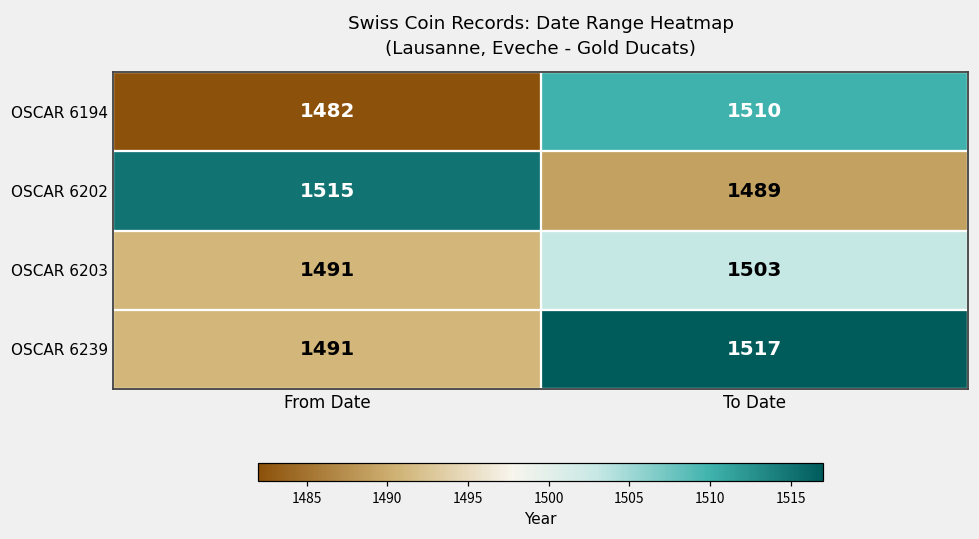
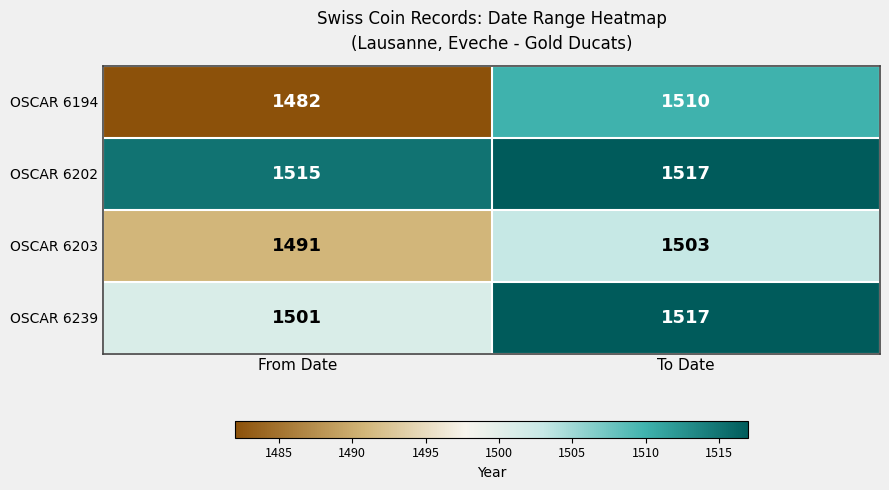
OSCAR 6202, To Date: 1489 -> 1517
OSCAR 6239, From Date: 1491 -> 1501
